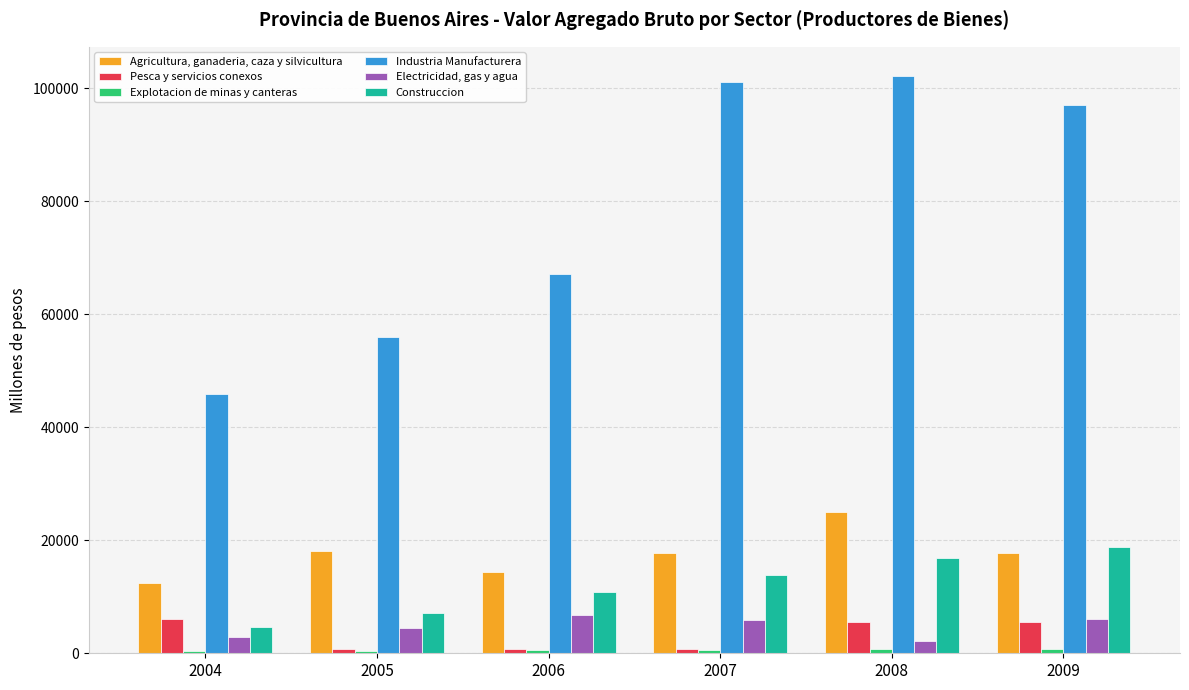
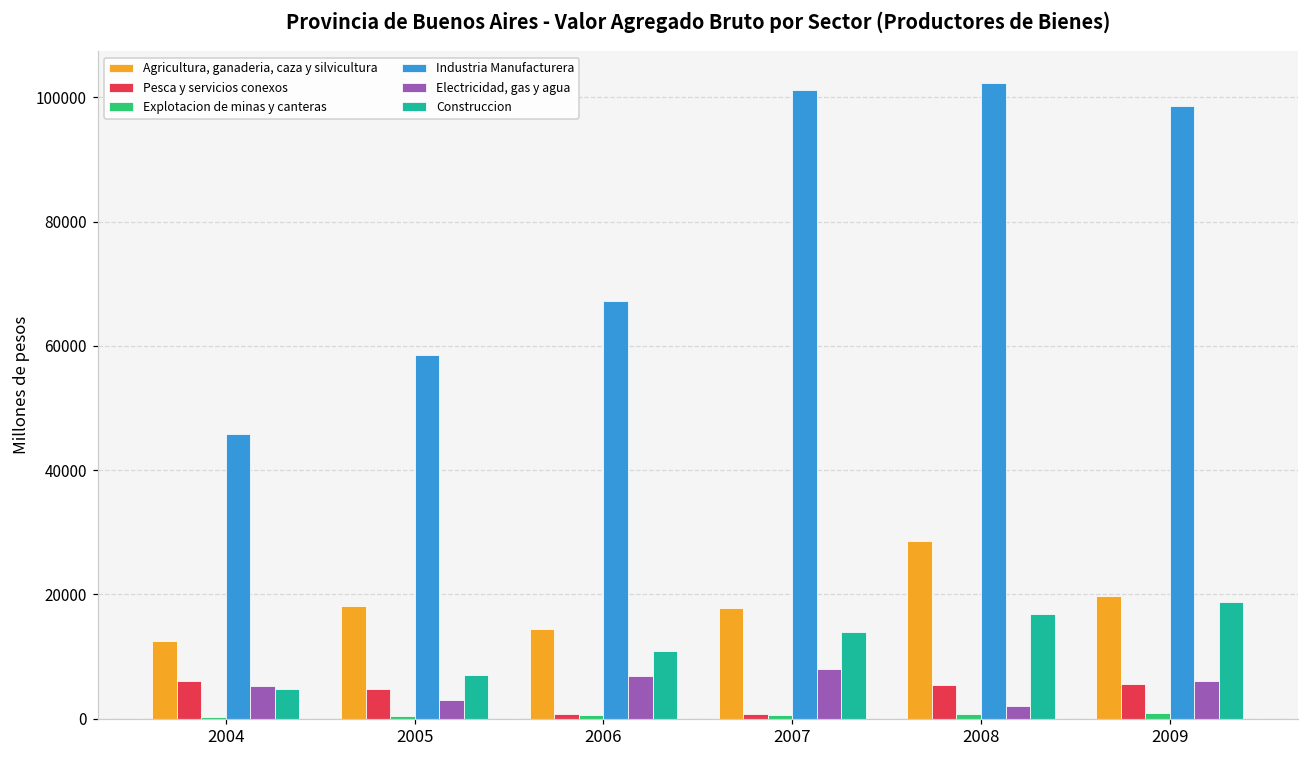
Electricidad, gas y agua, 2004: 3000 -> 5000
Pesca y servicios conexos, 2005: 1000 -> 5000
Industria Manufacturera, 2005: 56000 -> 59000
Electricidad, gas y agua, 2005: 4000 -> 3000
Electricidad, gas y agua, 2007: 6000 -> 8000
Agricultura, ganaderia, caza y silvicultura, 2008: 25000 -> 29000
Agricultura, ganaderia, caza y silvicultura, 2009: 18000 -> 20000
Industria Manufacturera, 2009: 97000 -> 99000
